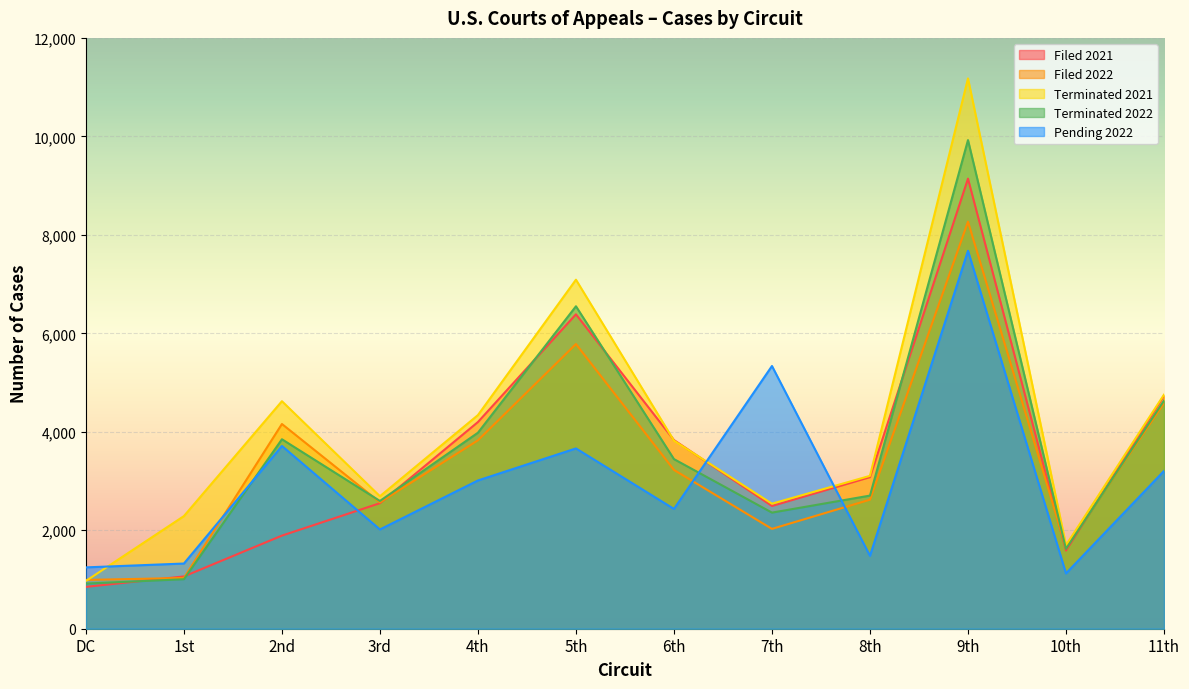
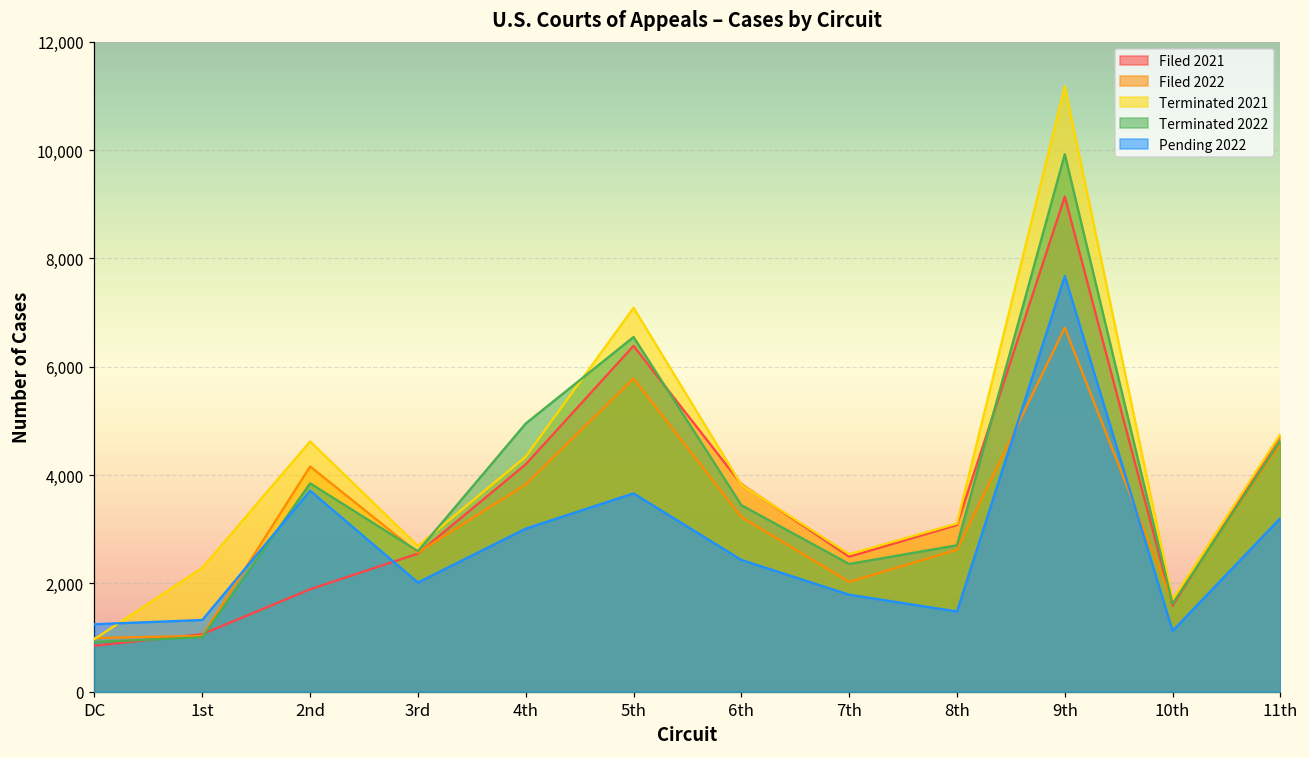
Terminated 2022, 4th: 4,000 -> 5,000
Pending 2022, 7th: 5,300 -> 1,800
Filed 2022, 9th: 8,300 -> 6,700
